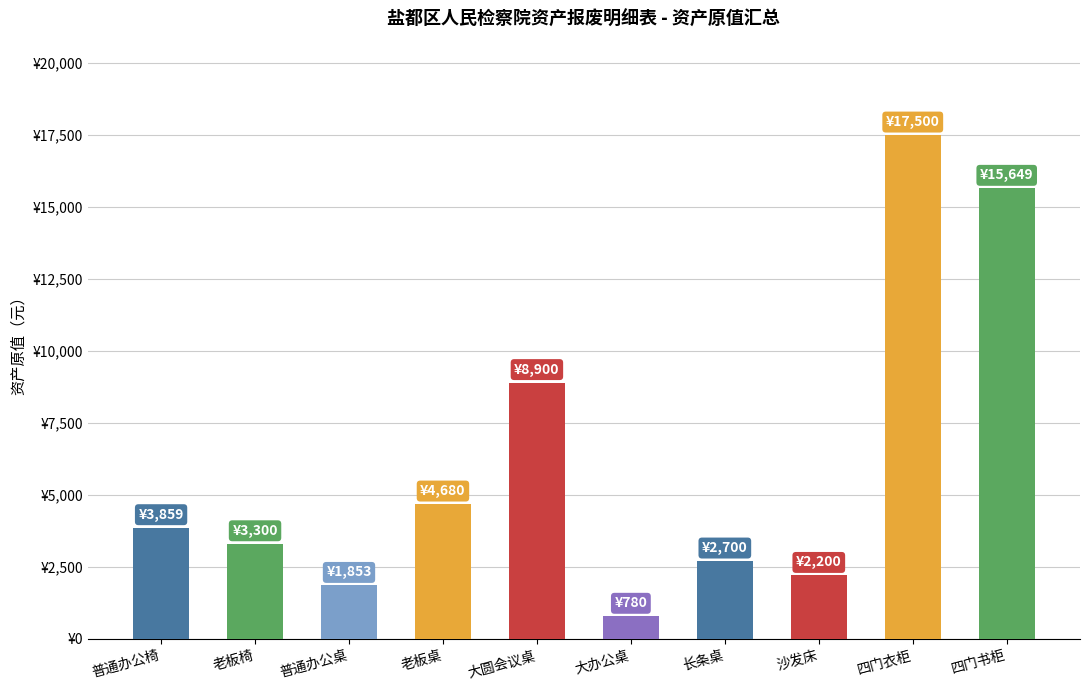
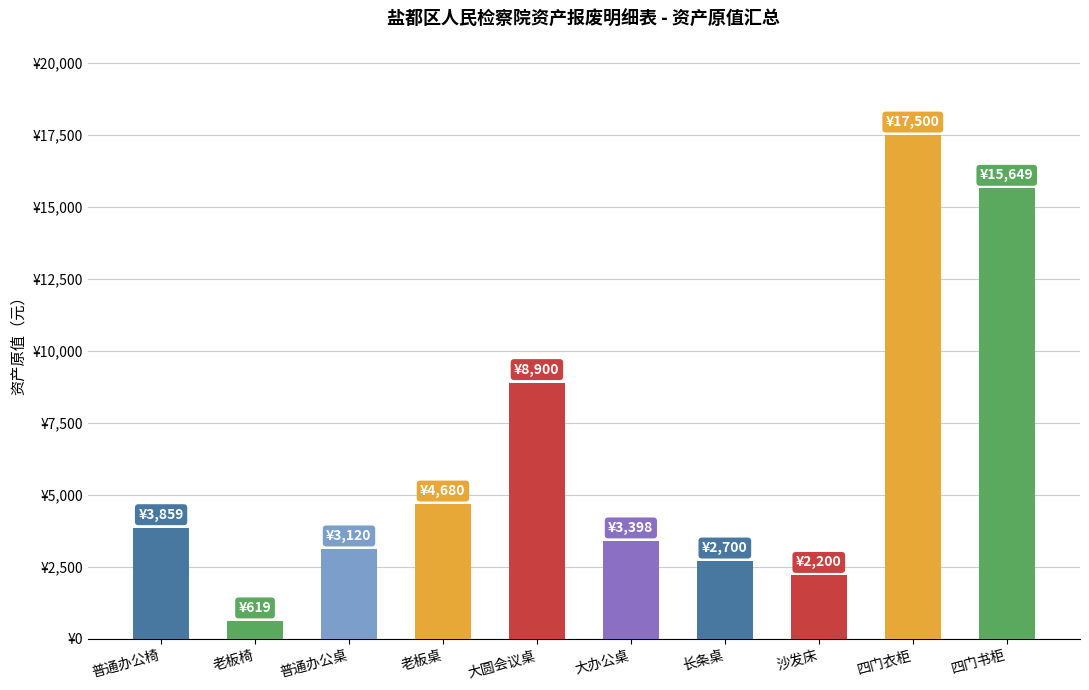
老板椅: ¥3,300 -> ¥619
普通办公桌: ¥1,853 -> ¥3,120
大办公桌: ¥780 -> ¥3,398
